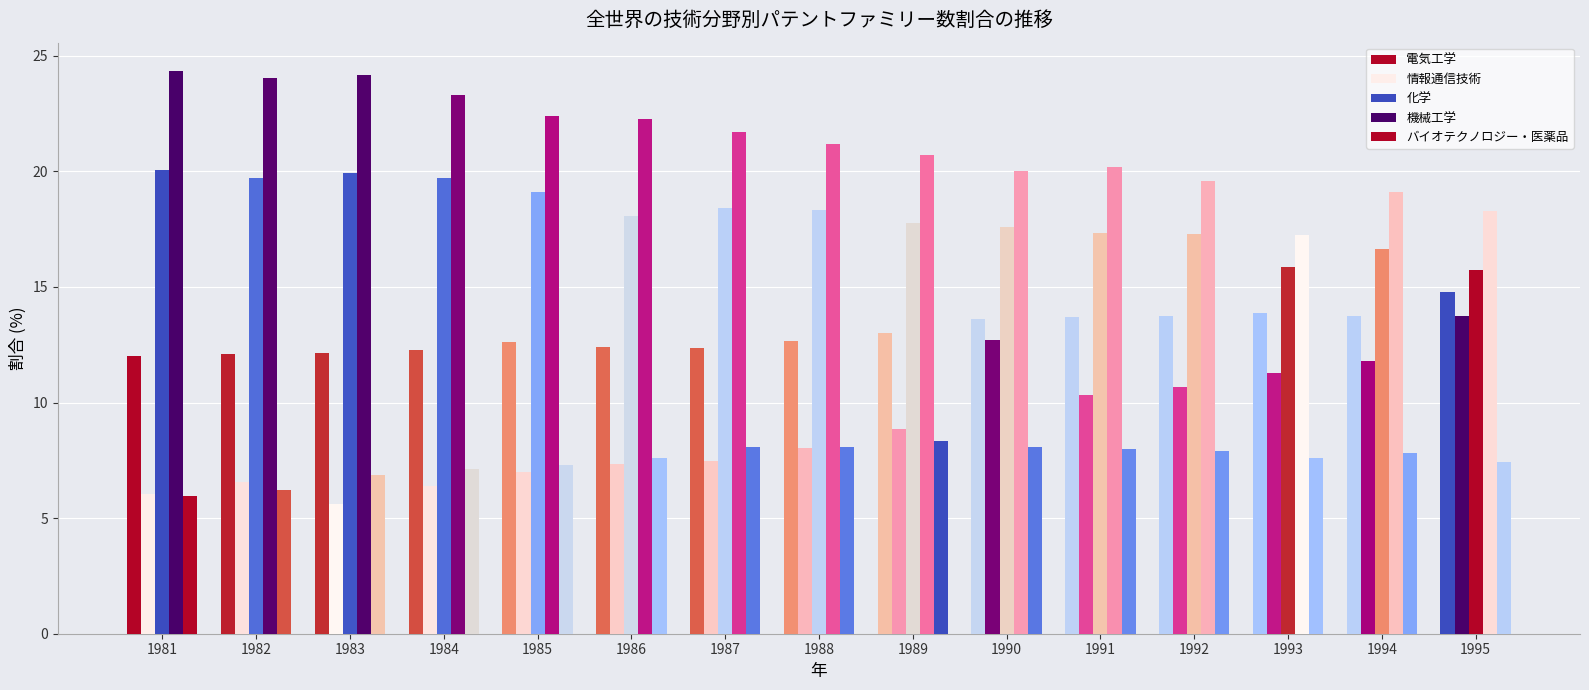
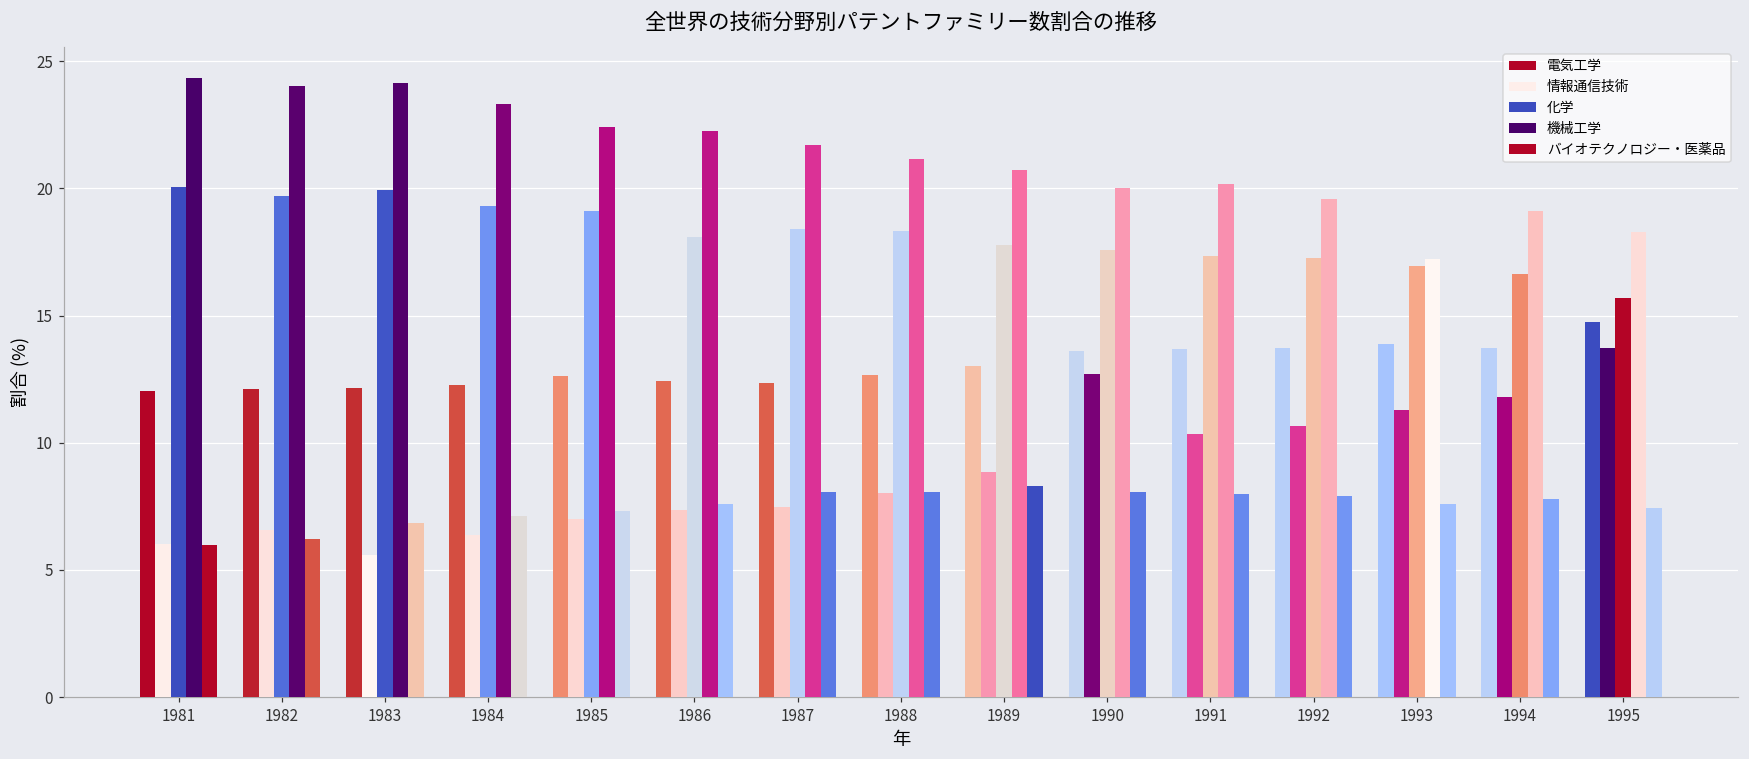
化学, 1984: 19.7 -> 19.3
化学, 1993: 15.8 -> 17.0
